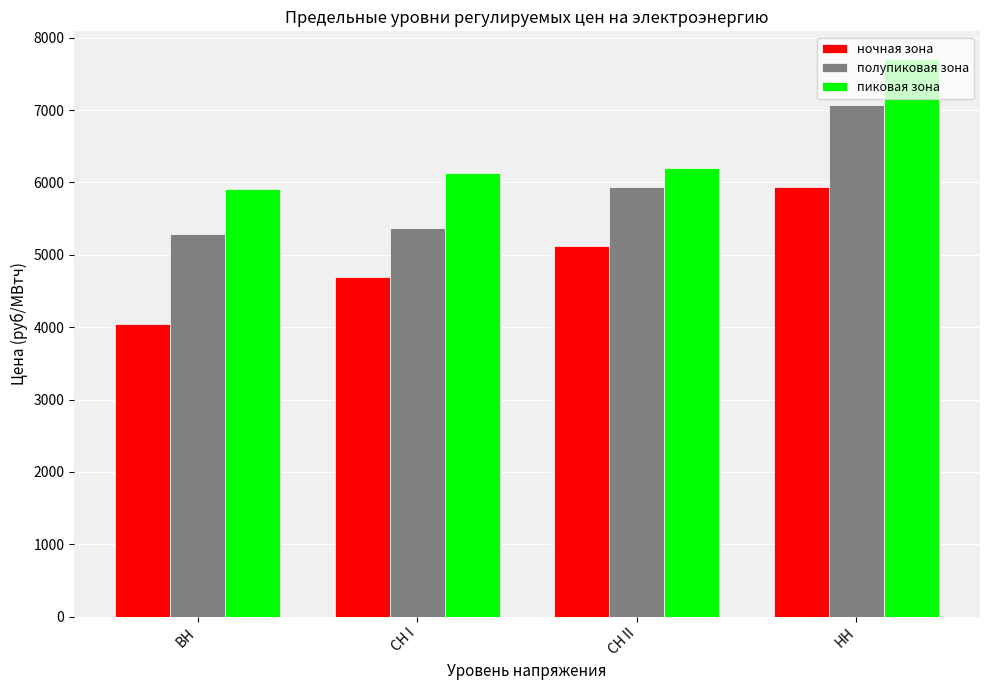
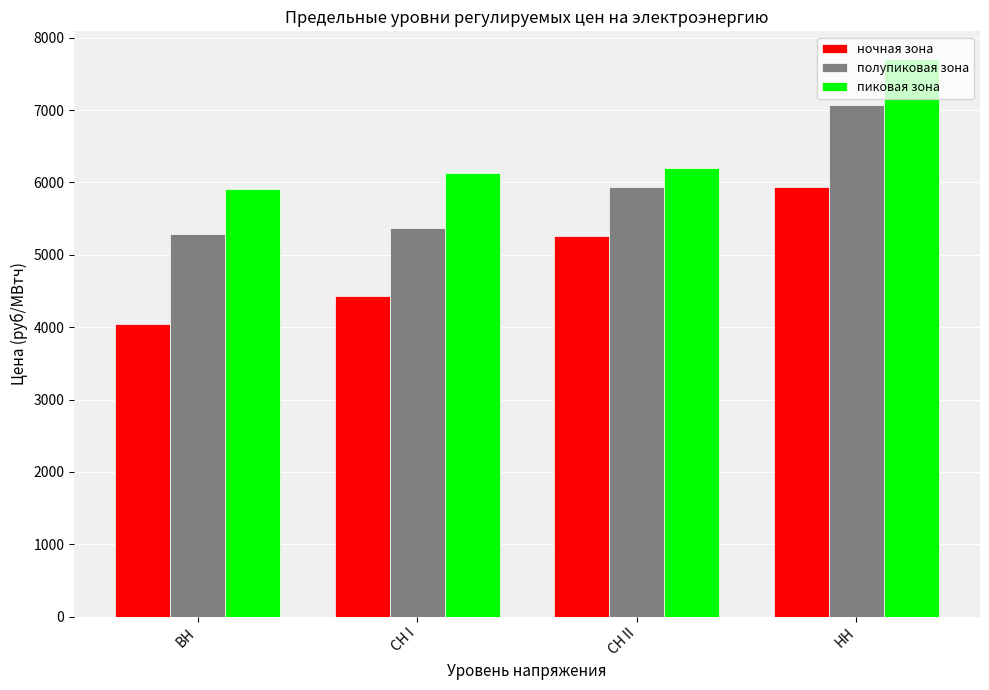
ночная зона, СН I: 4700 -> 4400
ночная зона, СН II: 5100 -> 5300
